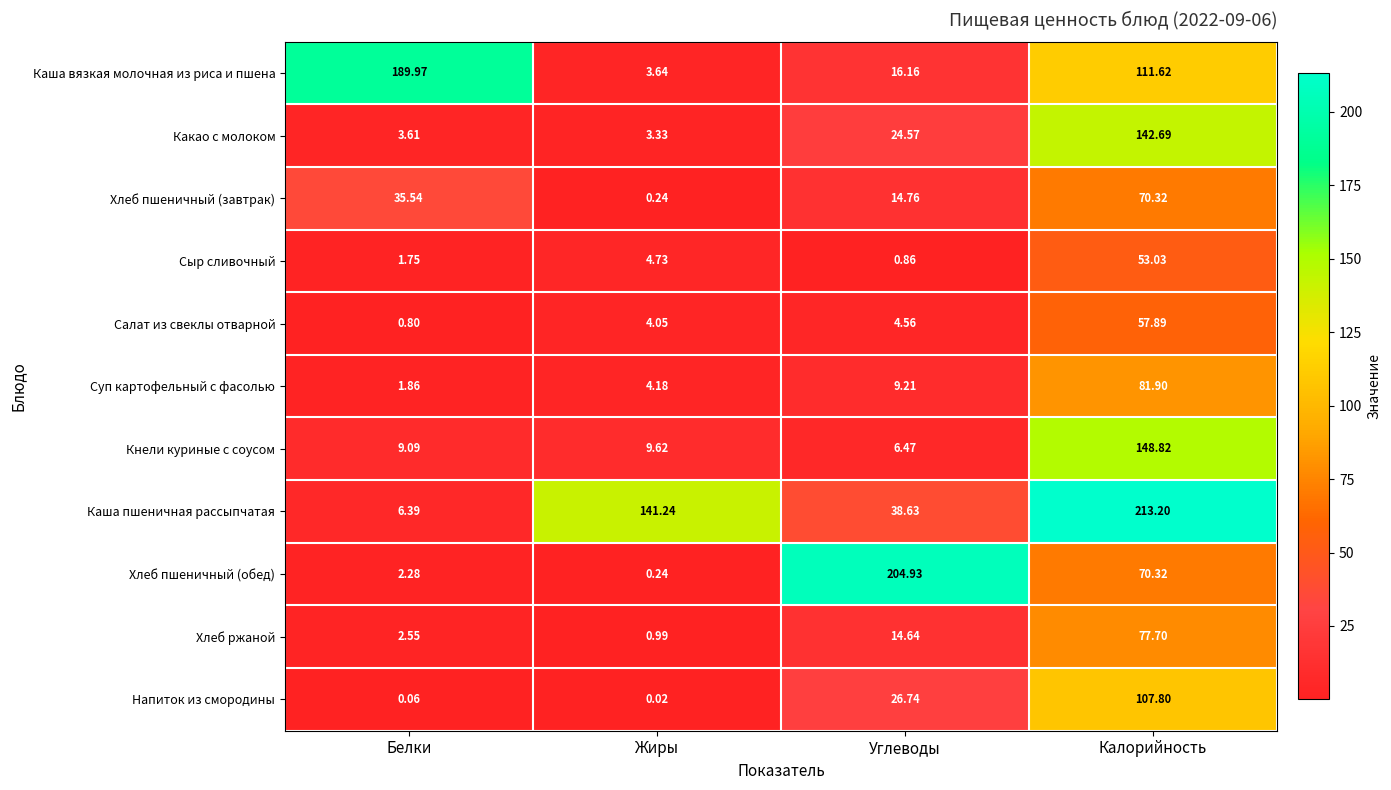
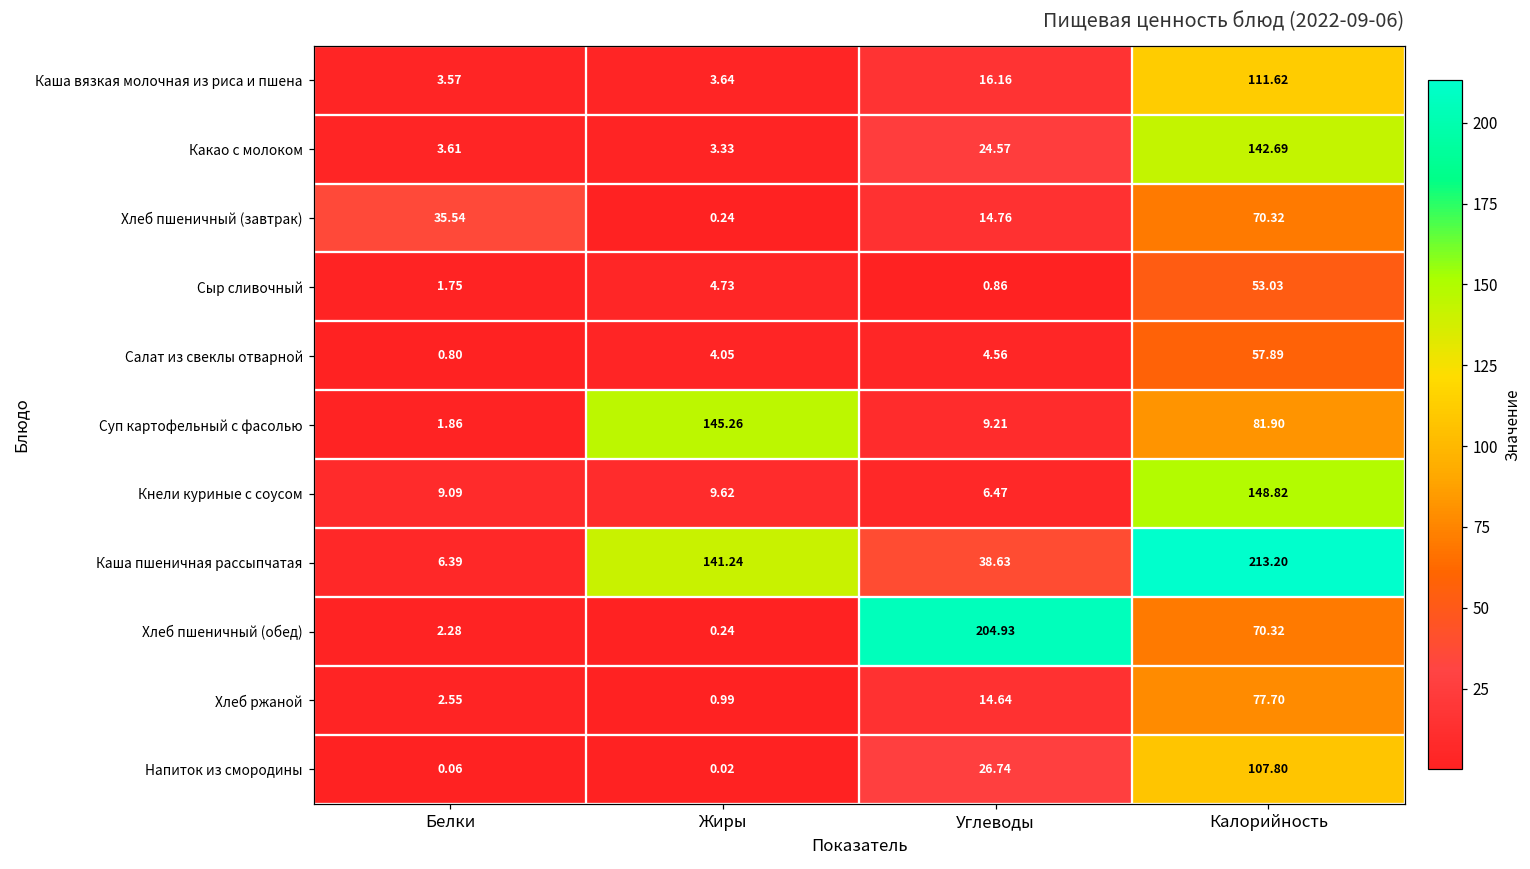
Каша вязкая молочная из риса и пшена, Белки: 189.97 -> 3.57
Суп картофельный с фасолью, Жиры: 4.18 -> 145.26
